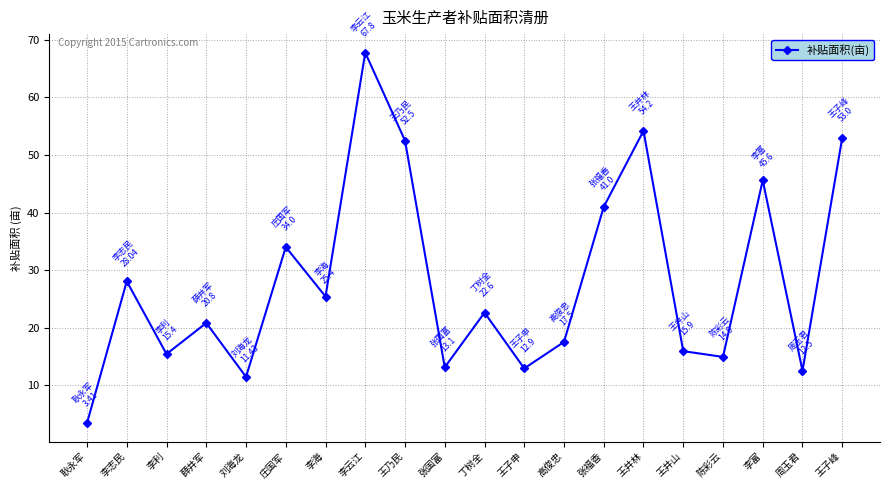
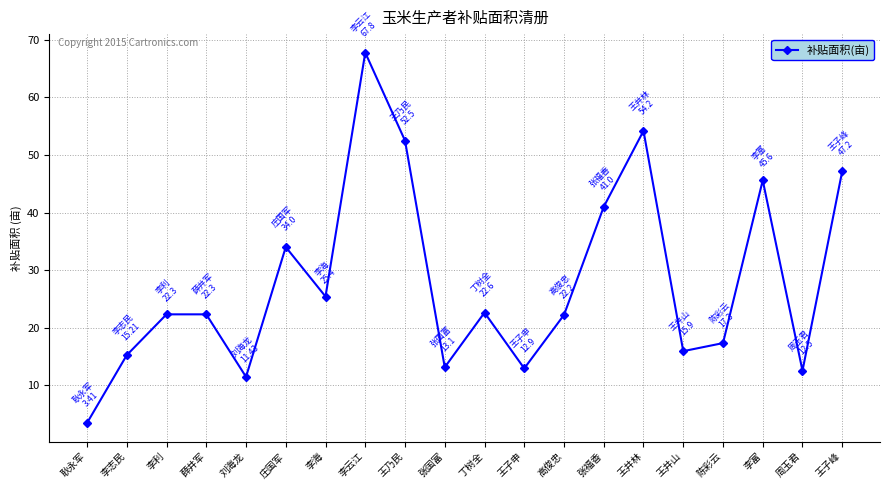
李志民: 28.04 -> 15.21
李利: 15.4 -> 22.3
薛井军: 20.8 -> 22.3
高俊忠: 17.5 -> 22.2
陈彩云: 14.9 -> 17.3
王子峰: 53.0 -> 47.2
